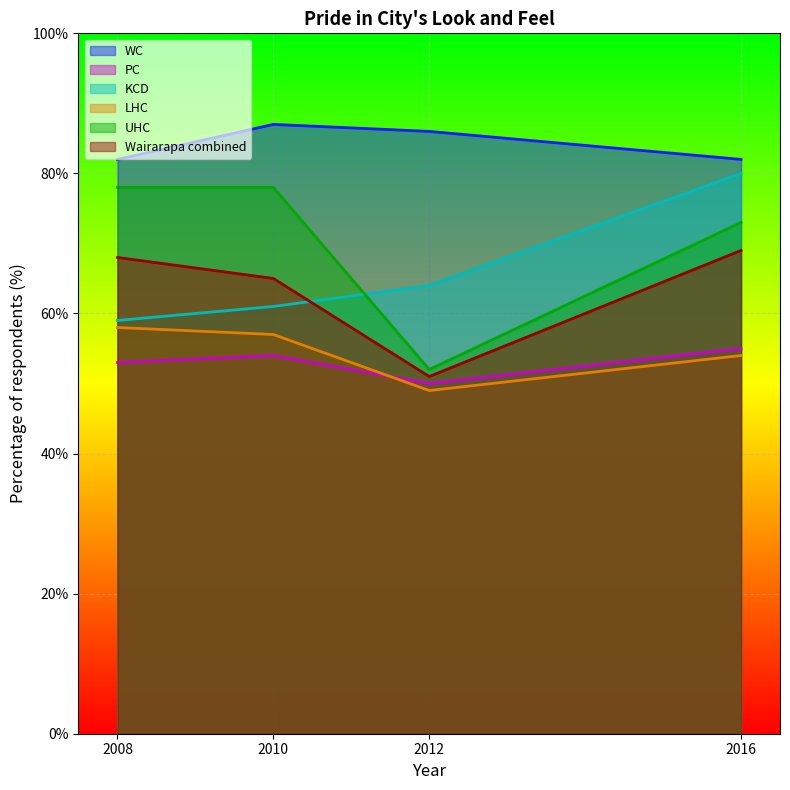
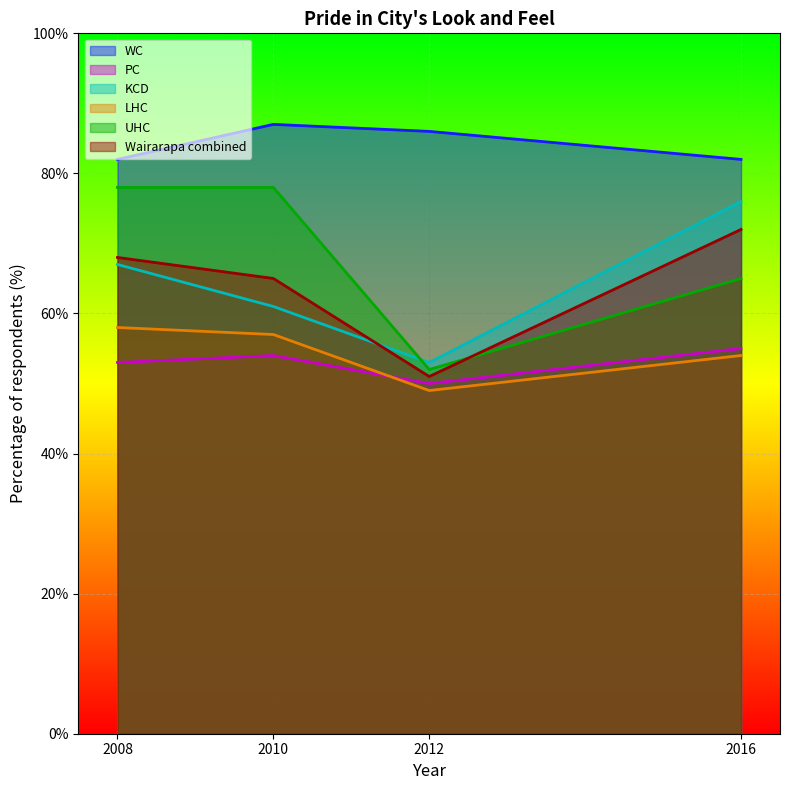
KCD, 2008: 59% -> 67%
KCD, 2012: 64% -> 53%
KCD, 2016: 80% -> 76%
UHC, 2016: 73% -> 65%
Wairarapa combined, 2016: 69% -> 72%
